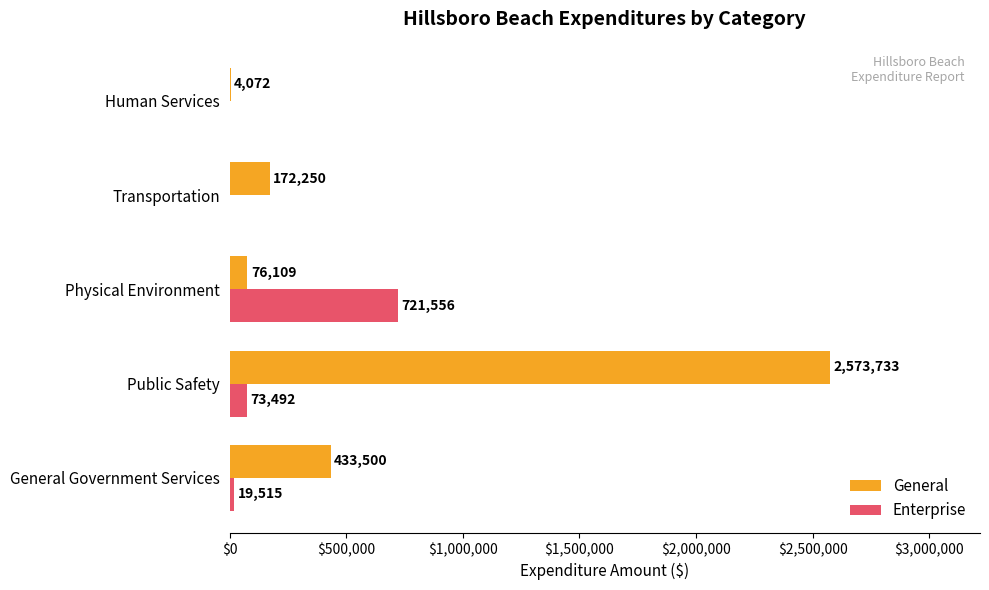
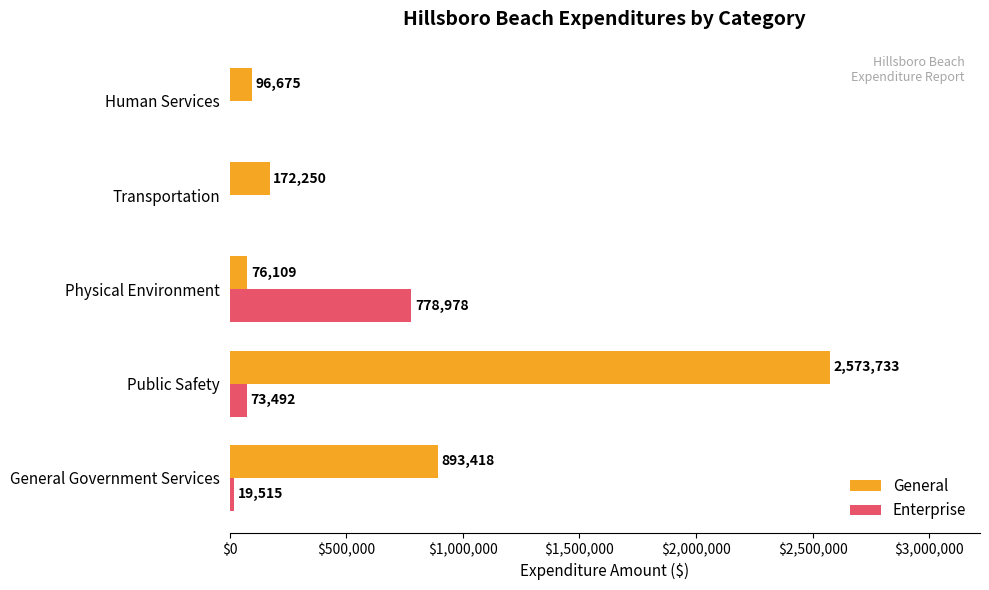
General, Human Services: 4,072 -> 96,675
Enterprise, Physical Environment: 721,556 -> 778,978
General, General Government Services: 433,500 -> 893,418
